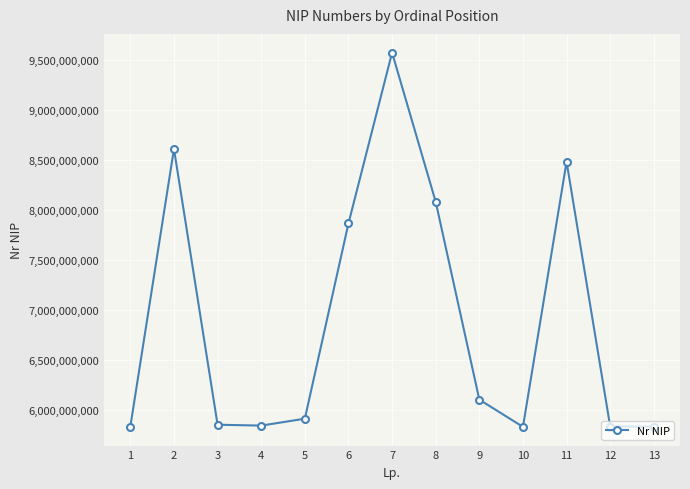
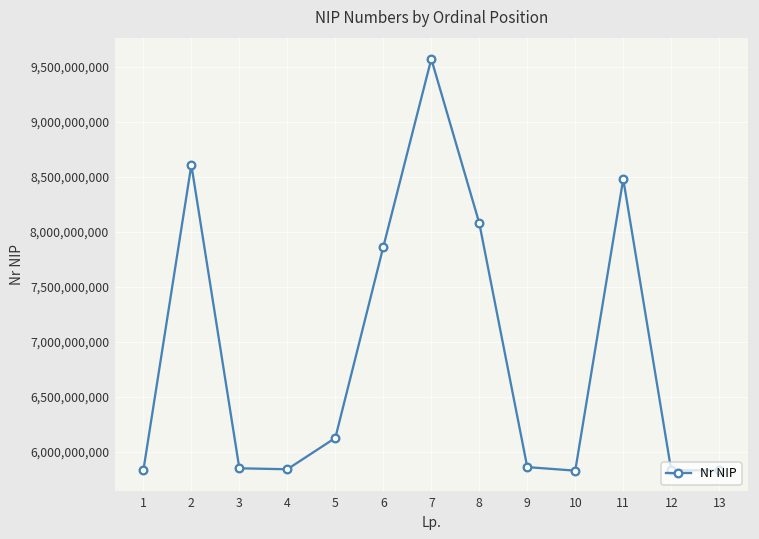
5: 5,910,000,000 -> 6,130,000,000
9: 6,100,000,000 -> 5,860,000,000
